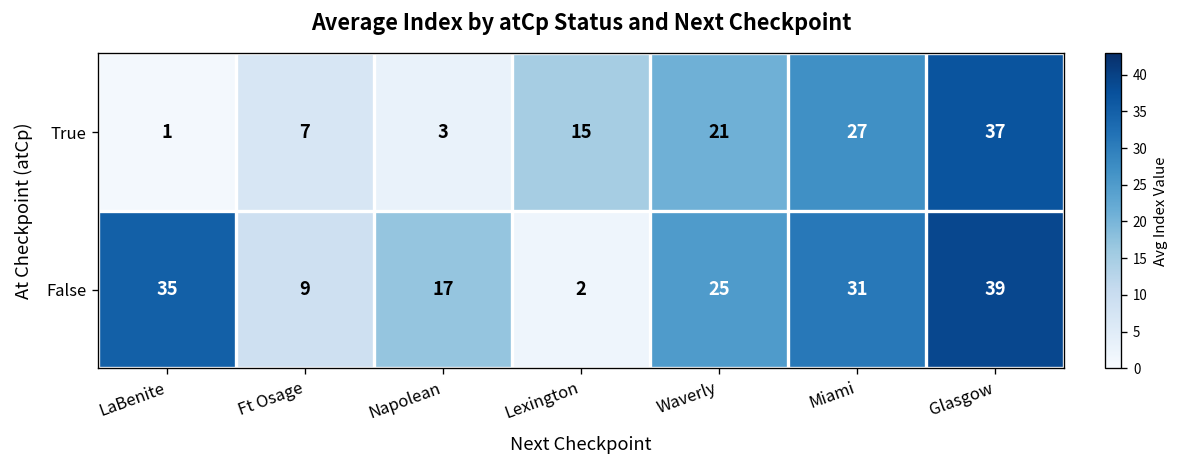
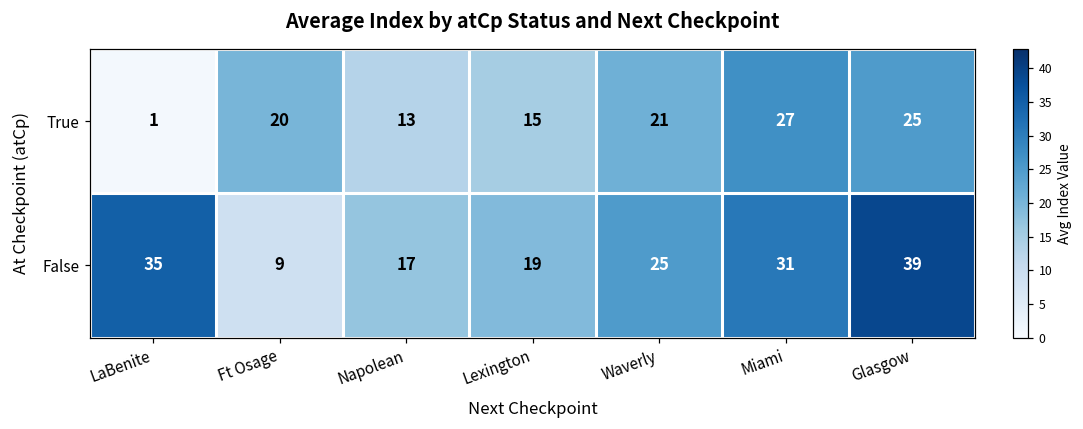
True, Ft Osage: 7 -> 20
True, Napolean: 3 -> 13
True, Glasgow: 37 -> 25
False, Lexington: 2 -> 19
